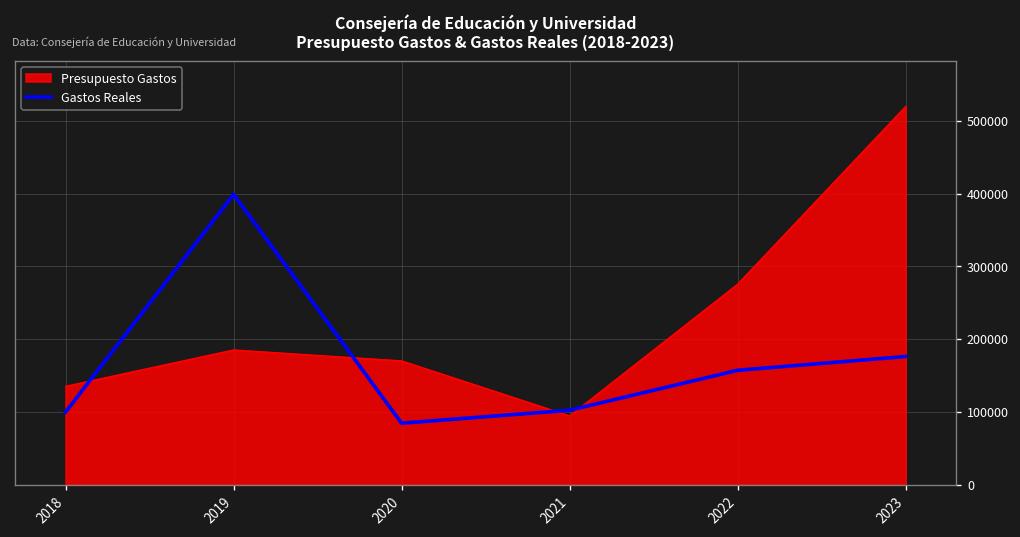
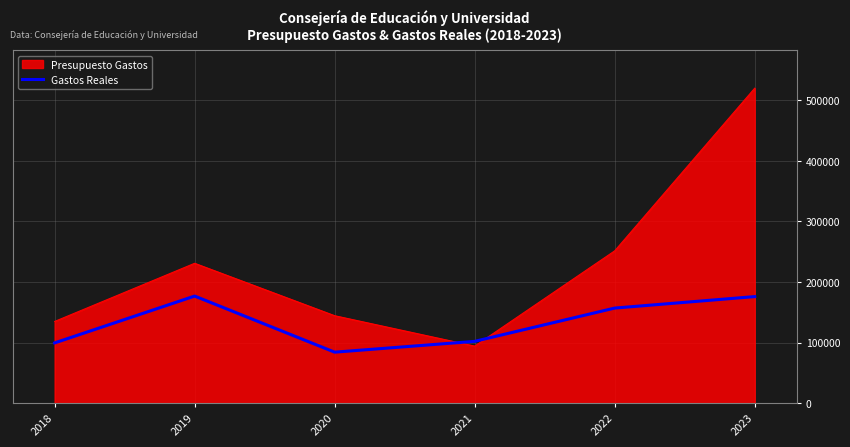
Presupuesto Gastos, 2019: 190000 -> 230000
Gastos Reales, 2019: 400000 -> 180000
Presupuesto Gastos, 2020: 170000 -> 140000
Presupuesto Gastos, 2022: 280000 -> 250000
